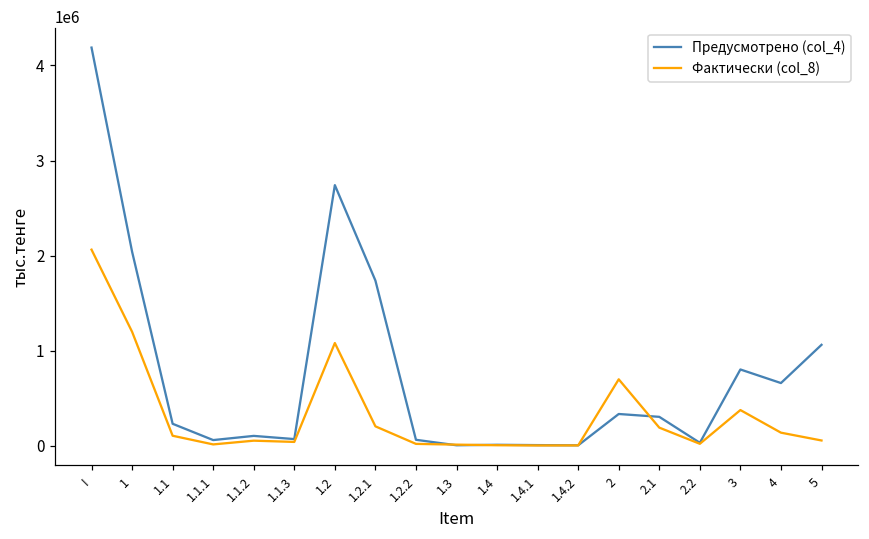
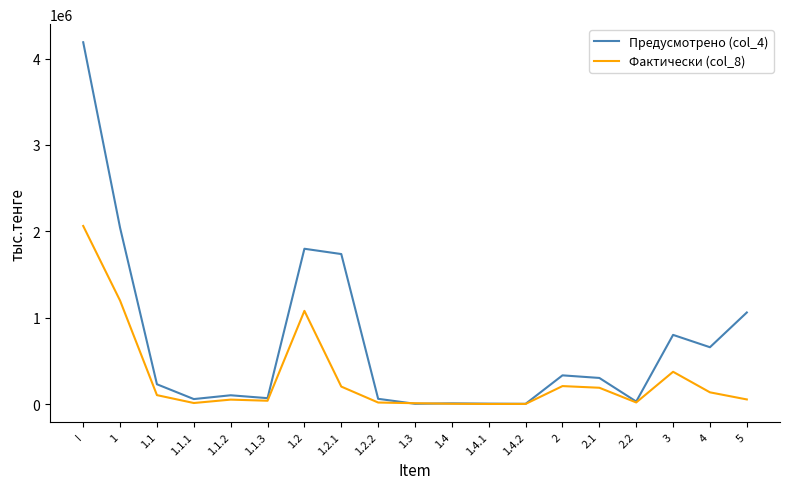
Предусмотрено (col_4), 1.2: 2700000 -> 1800000
Фактически (col_8), 2: 700000 -> 200000
